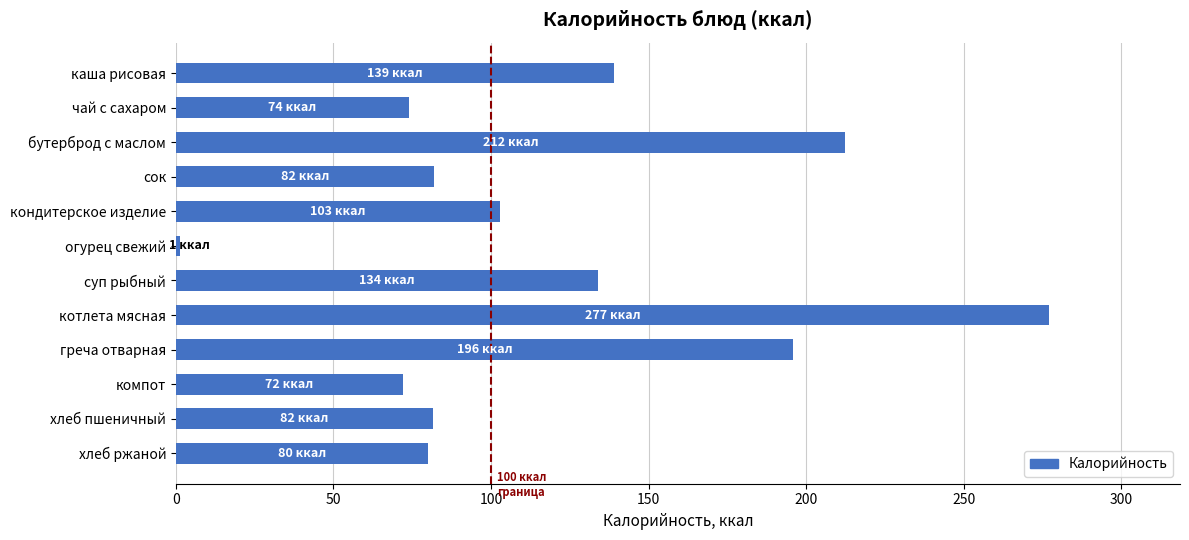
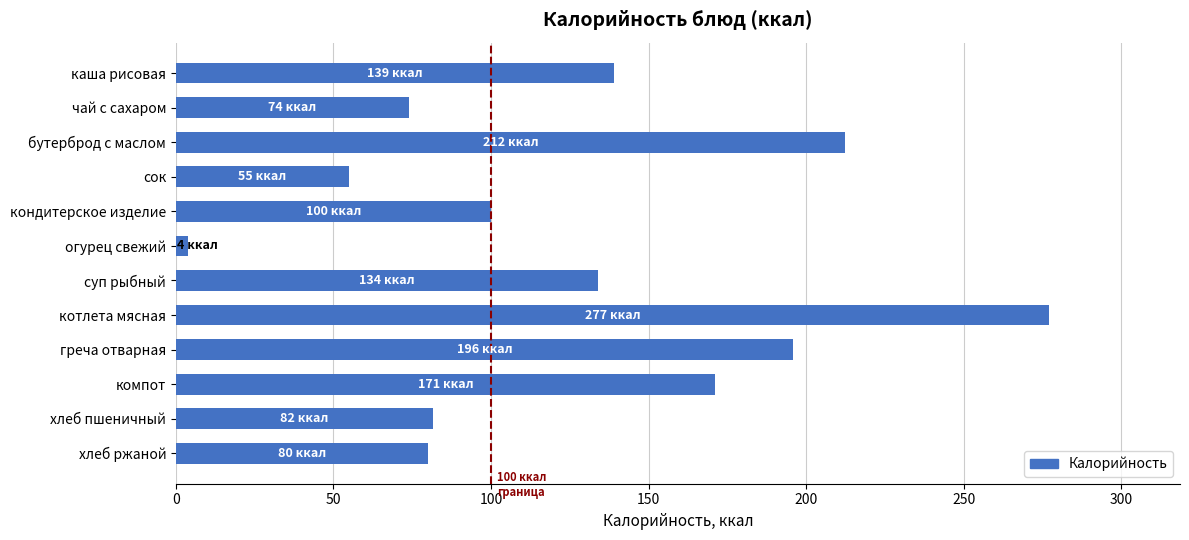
сок: 82 -> 55
кондитерское изделие: 103 -> 100
огурец свежий: 1 -> 4
компот: 72 -> 171
